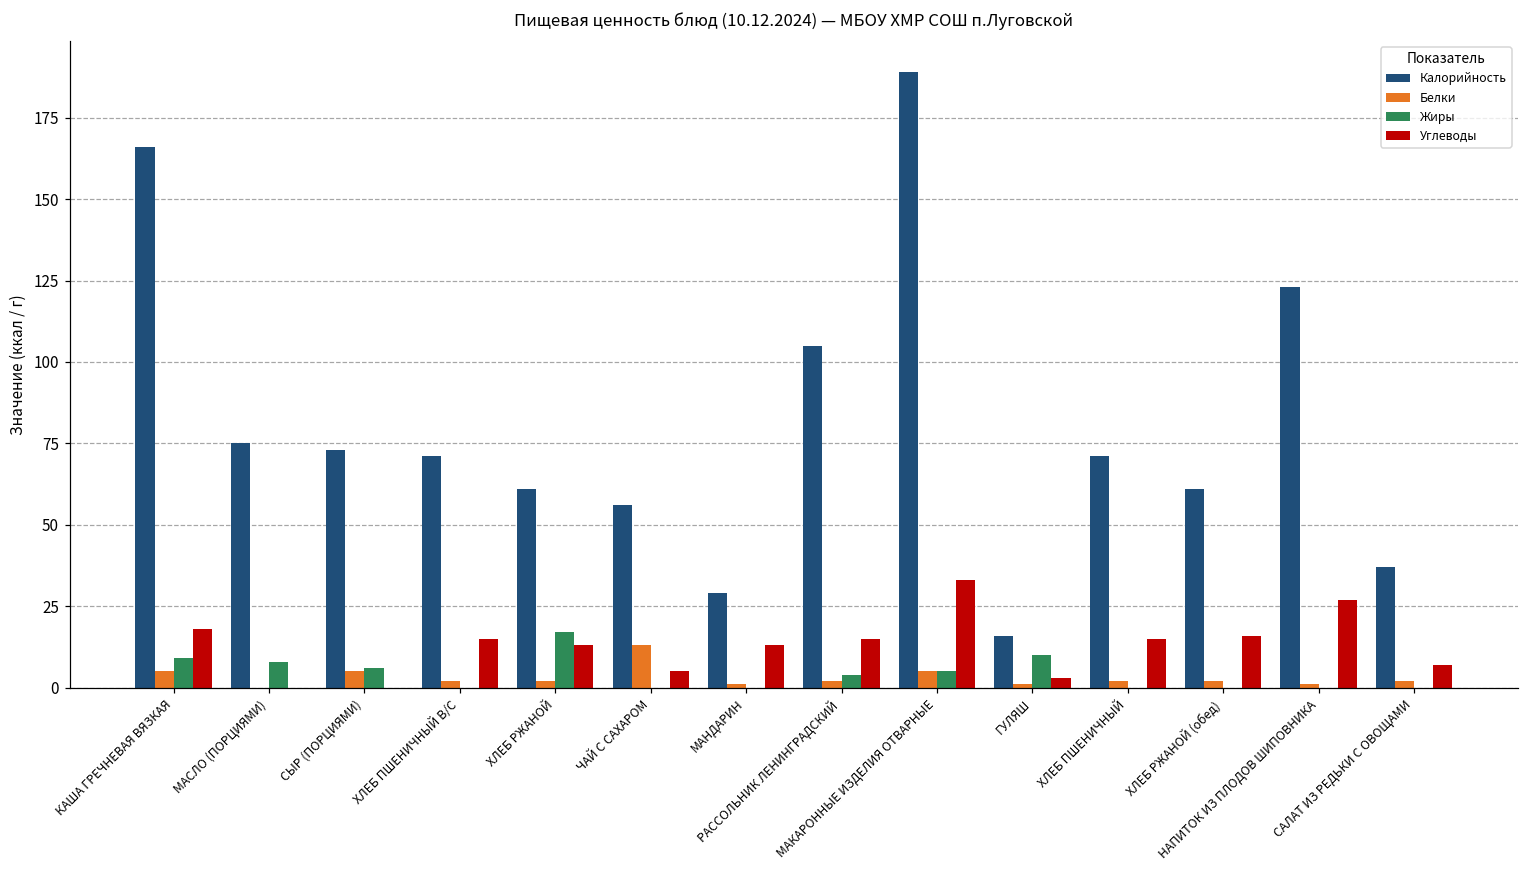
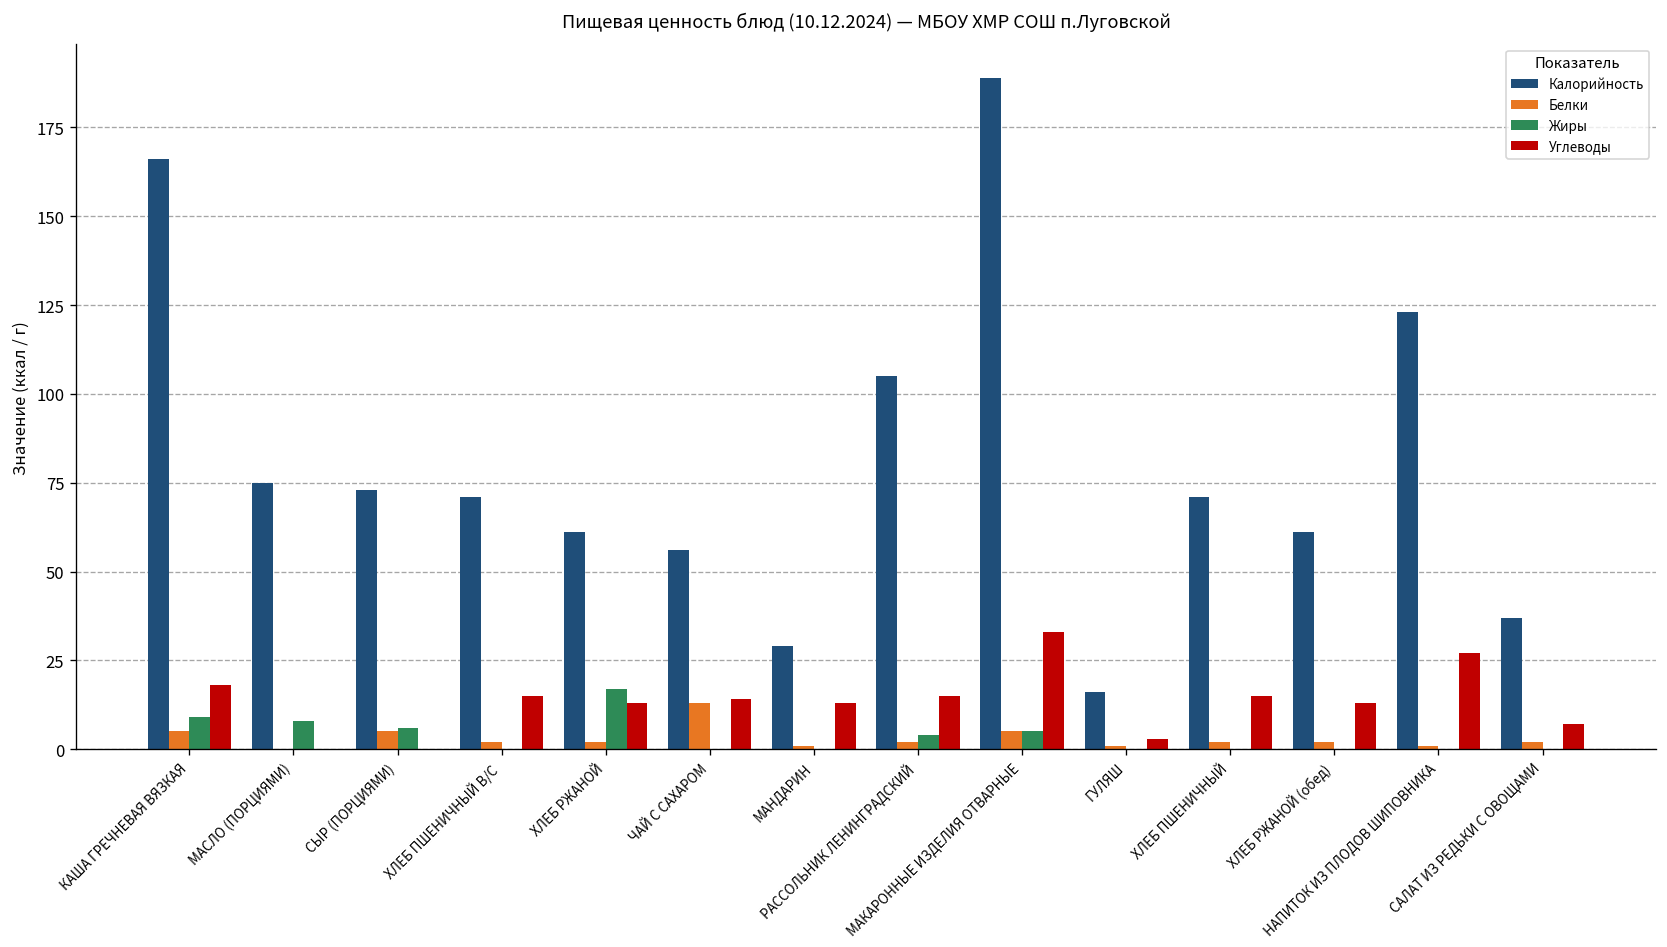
Углеводы, ЧАЙ С САХАРОМ: 5 -> 14
Жиры, ГУЛЯШ: 10 -> 0
Углеводы, ХЛЕБ РЖАНОЙ (обед): 16 -> 13
